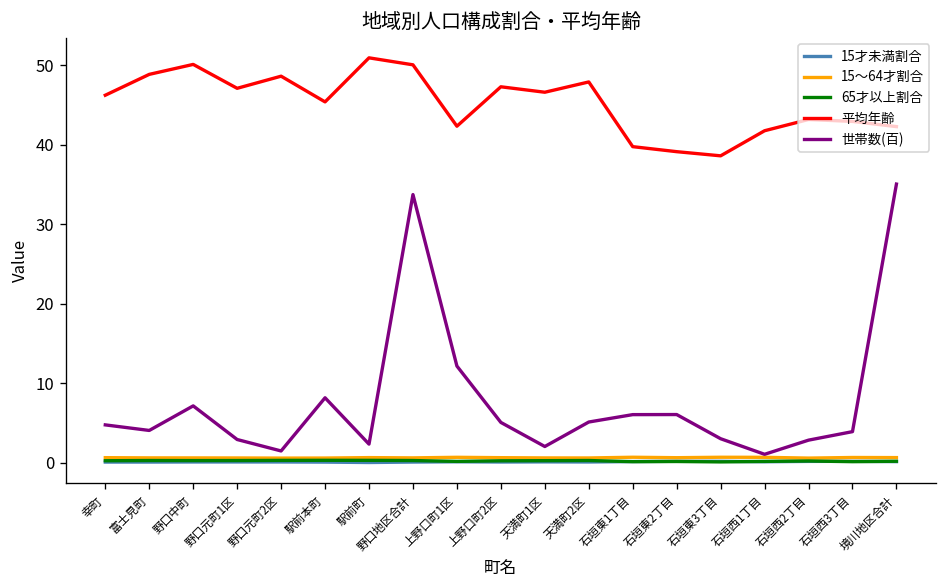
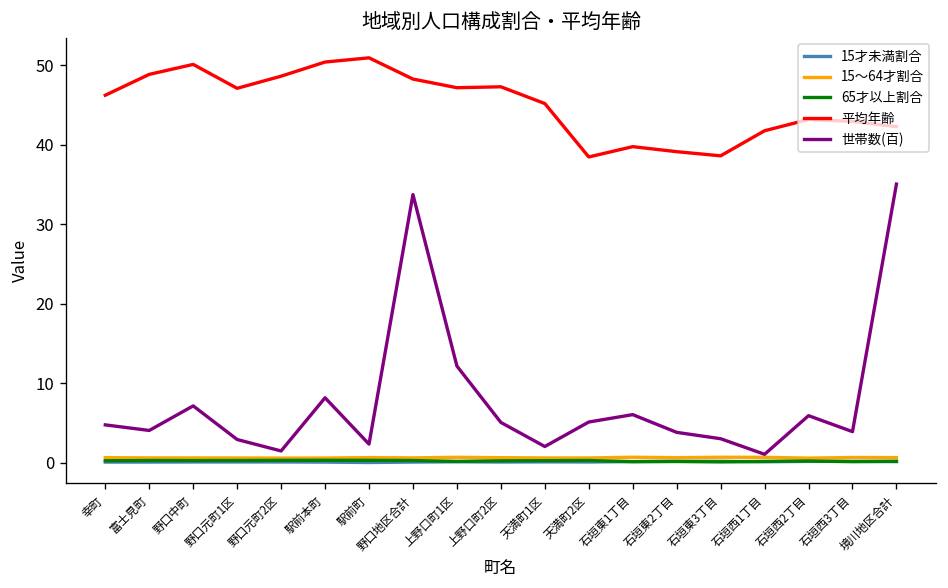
平均年齢, 駅前本町: 45 -> 50
平均年齢, 野口地区合計: 50 -> 48
平均年齢, 上野口町1区: 42 -> 47
平均年齢, 天満町1区: 47 -> 45
平均年齢, 天満町2区: 48 -> 38
世帯数(百), 石垣東2丁目: 6 -> 4
世帯数(百), 石垣西2丁目: 3 -> 6
